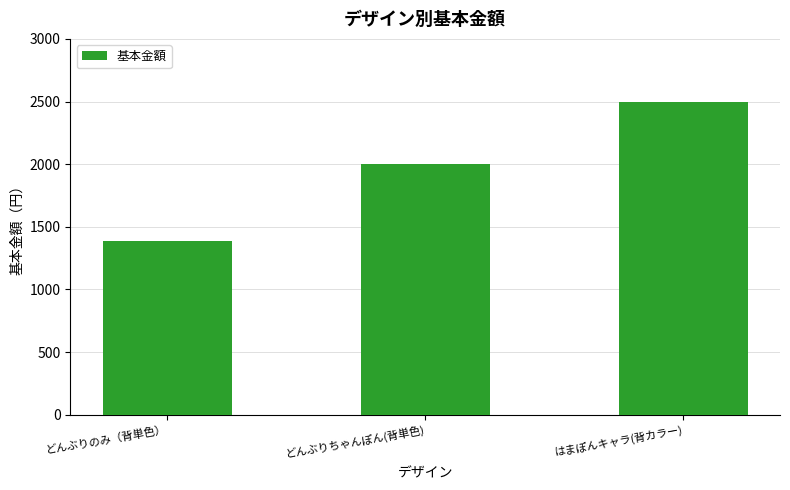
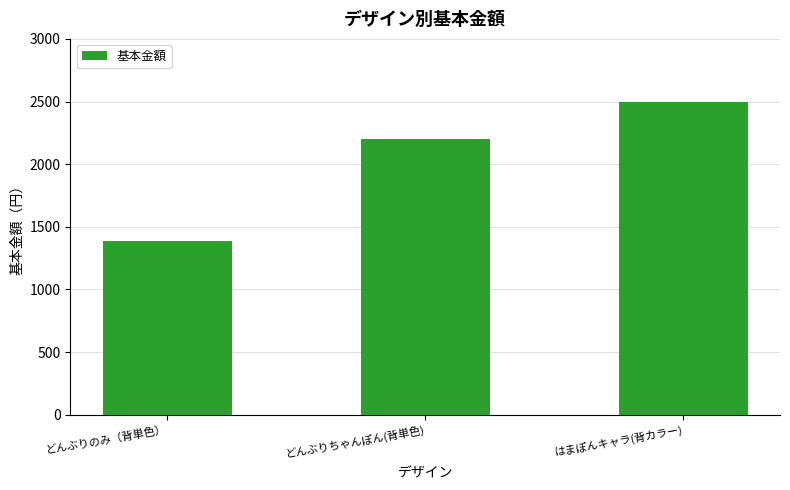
どんぶりちゃんぽん(背単色): 2000 -> 2200
